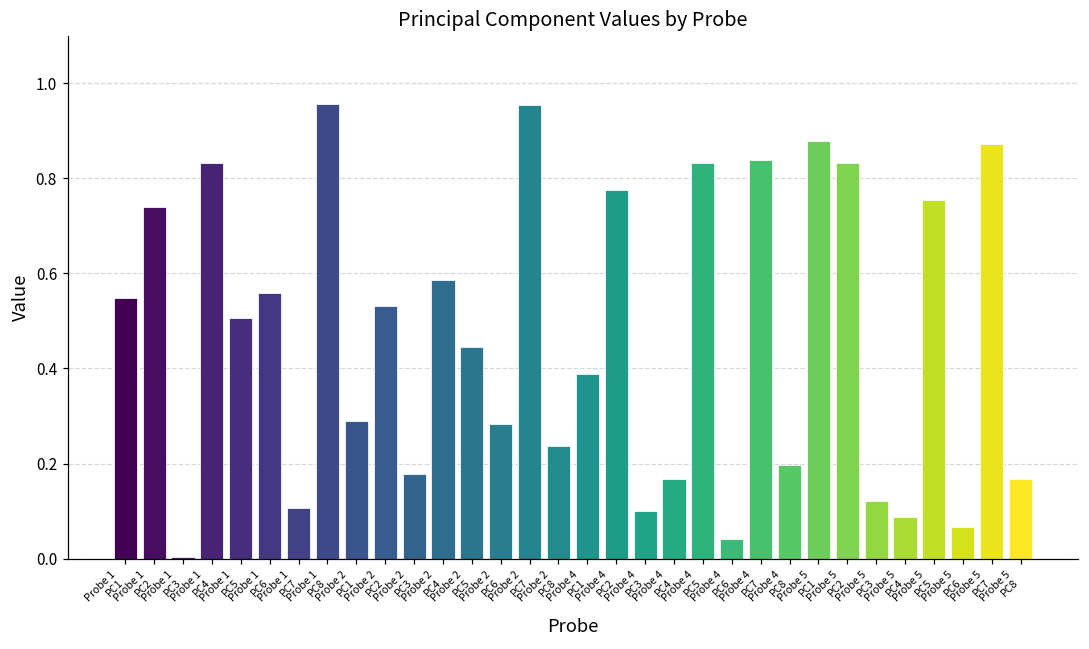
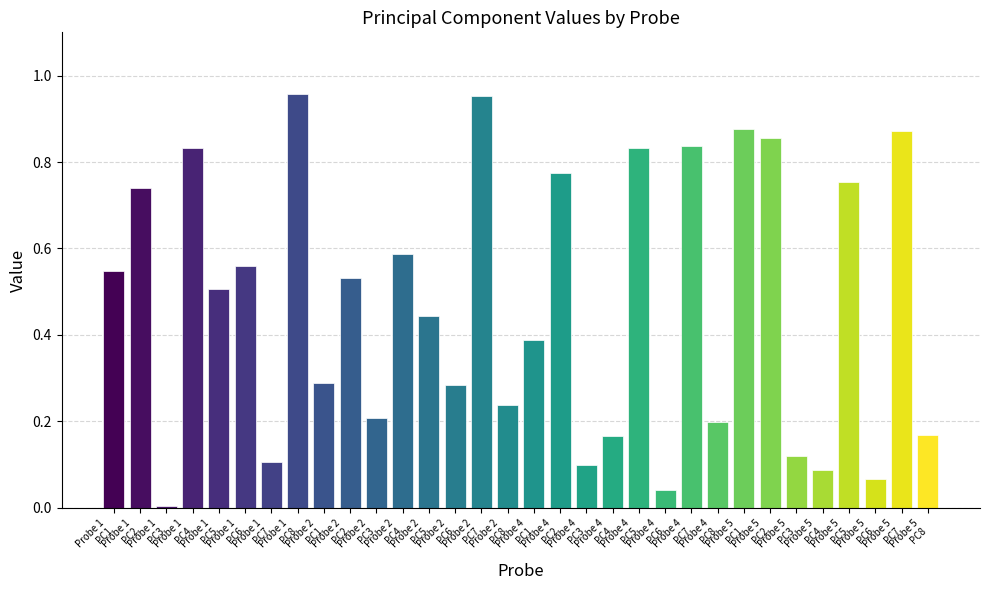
Probe 2 PC3: 0.18 -> 0.21
Probe 5 PC2: 0.83 -> 0.86
